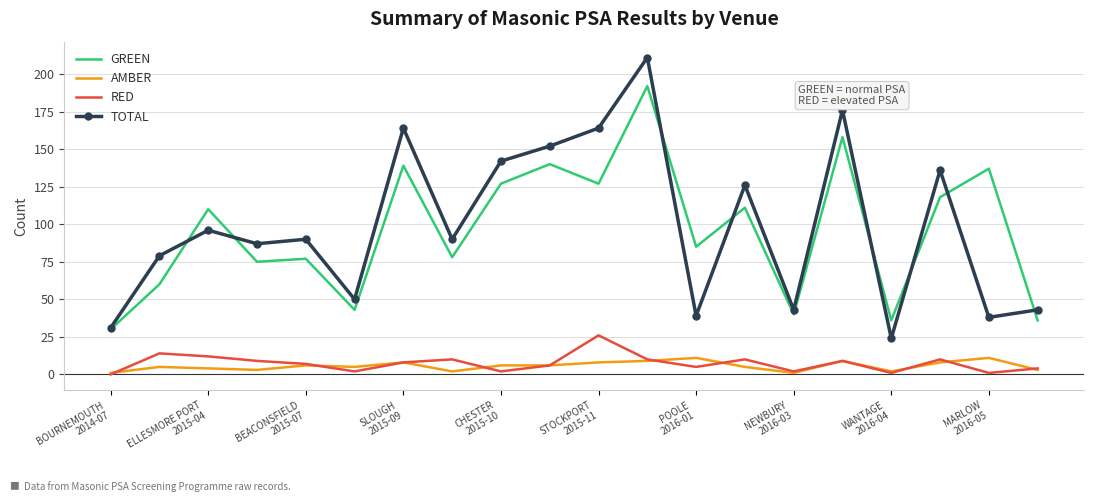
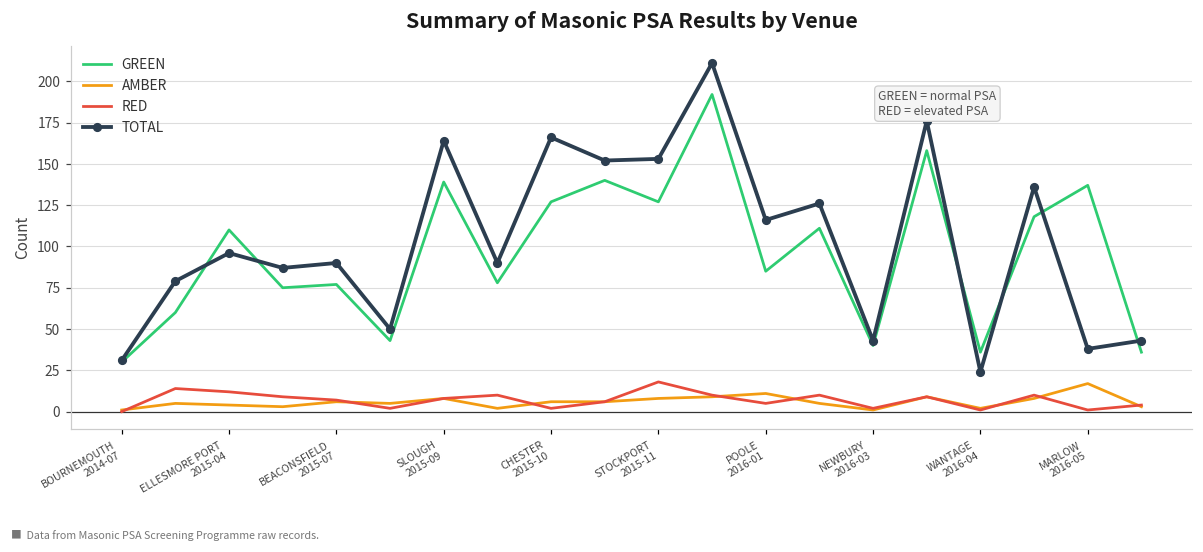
TOTAL, CHESTER 2015-10: 142 -> 166
RED, STOCKPORT 2015-11: 26 -> 18
TOTAL, STOCKPORT 2015-11: 164 -> 153
TOTAL, POOLE 2016-01: 39 -> 116
AMBER, MARLOW 2016-05: 11 -> 17
